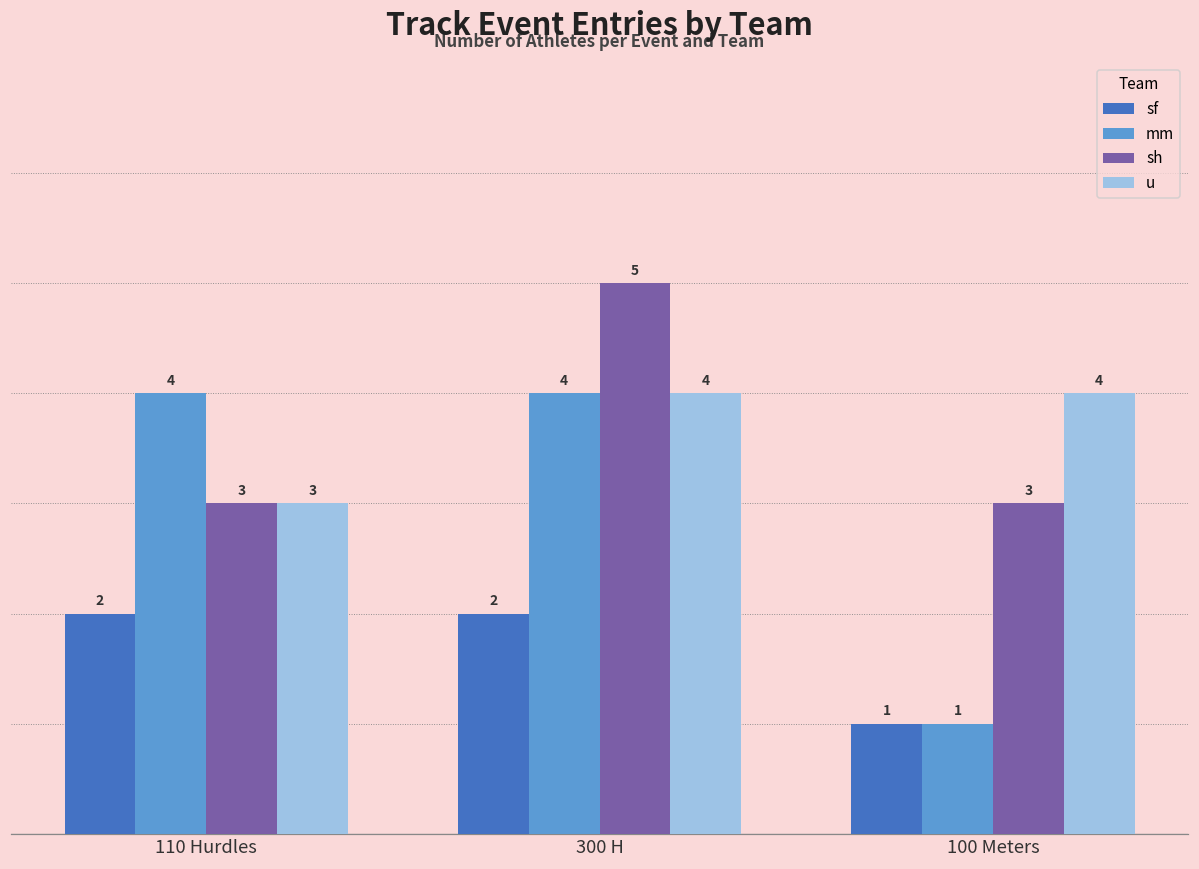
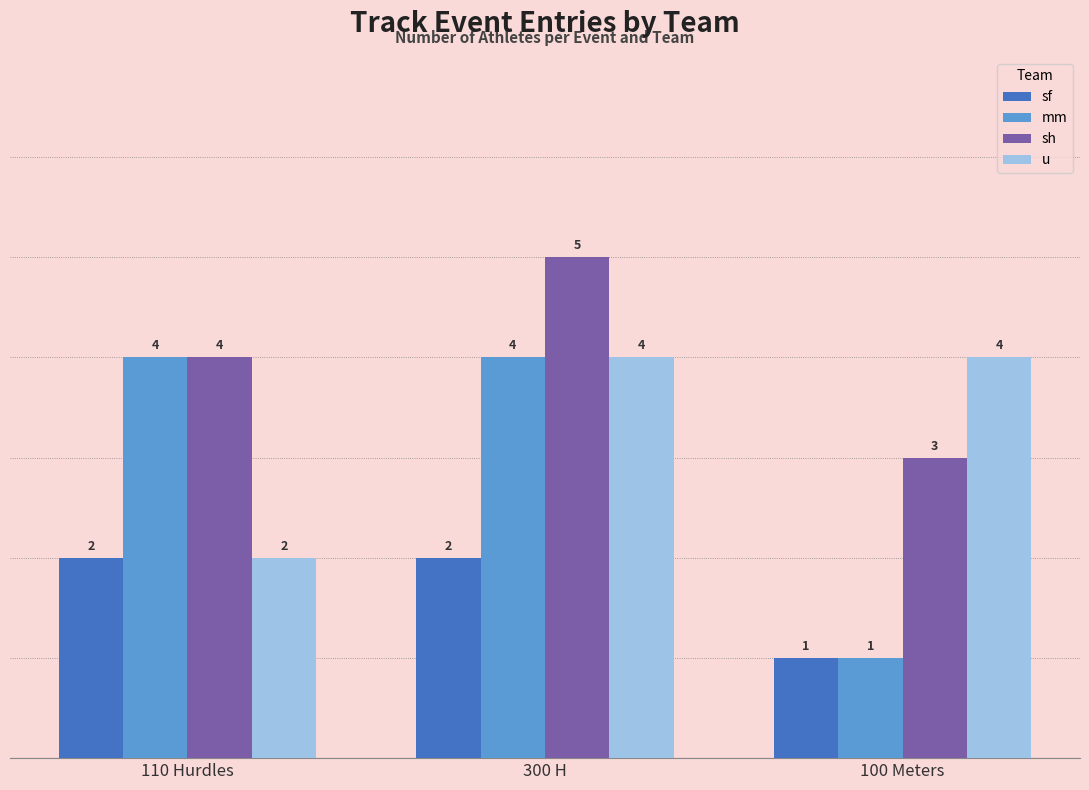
sh, 110 Hurdles: 3 -> 4
u, 110 Hurdles: 3 -> 2
